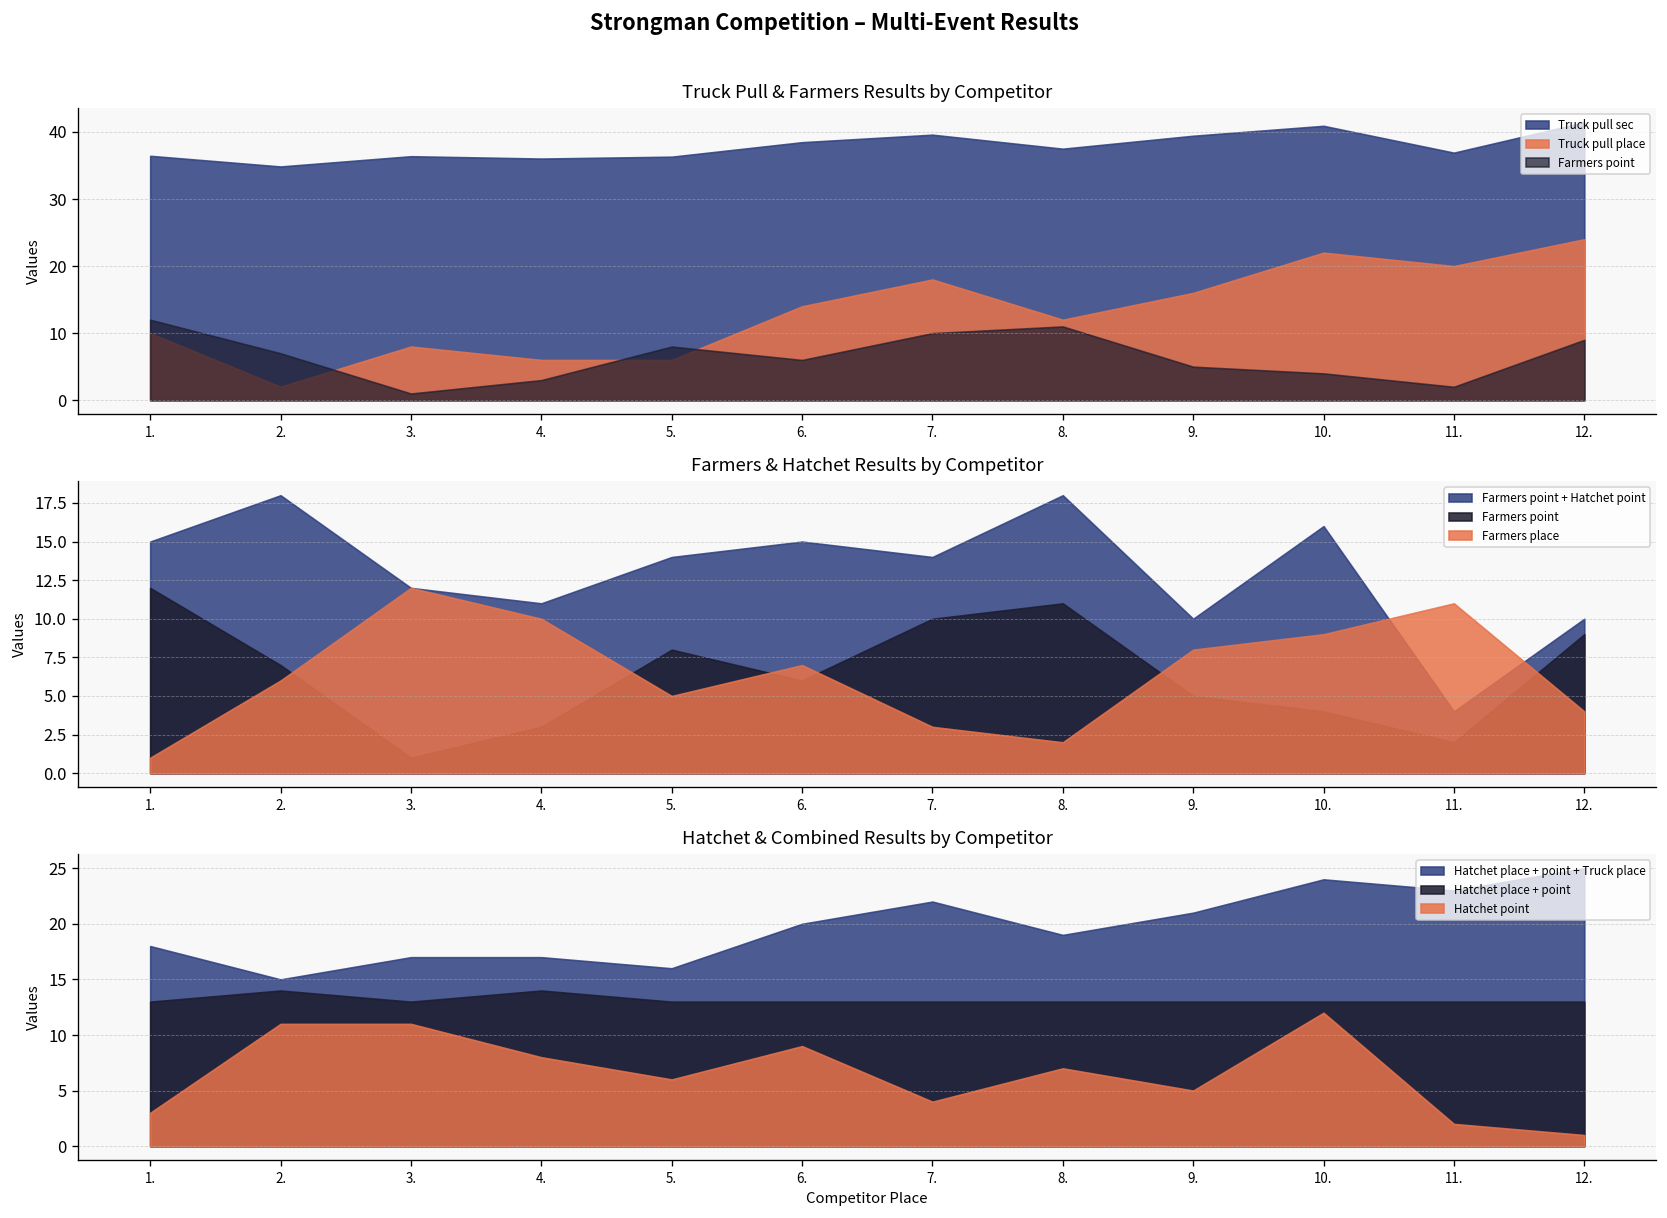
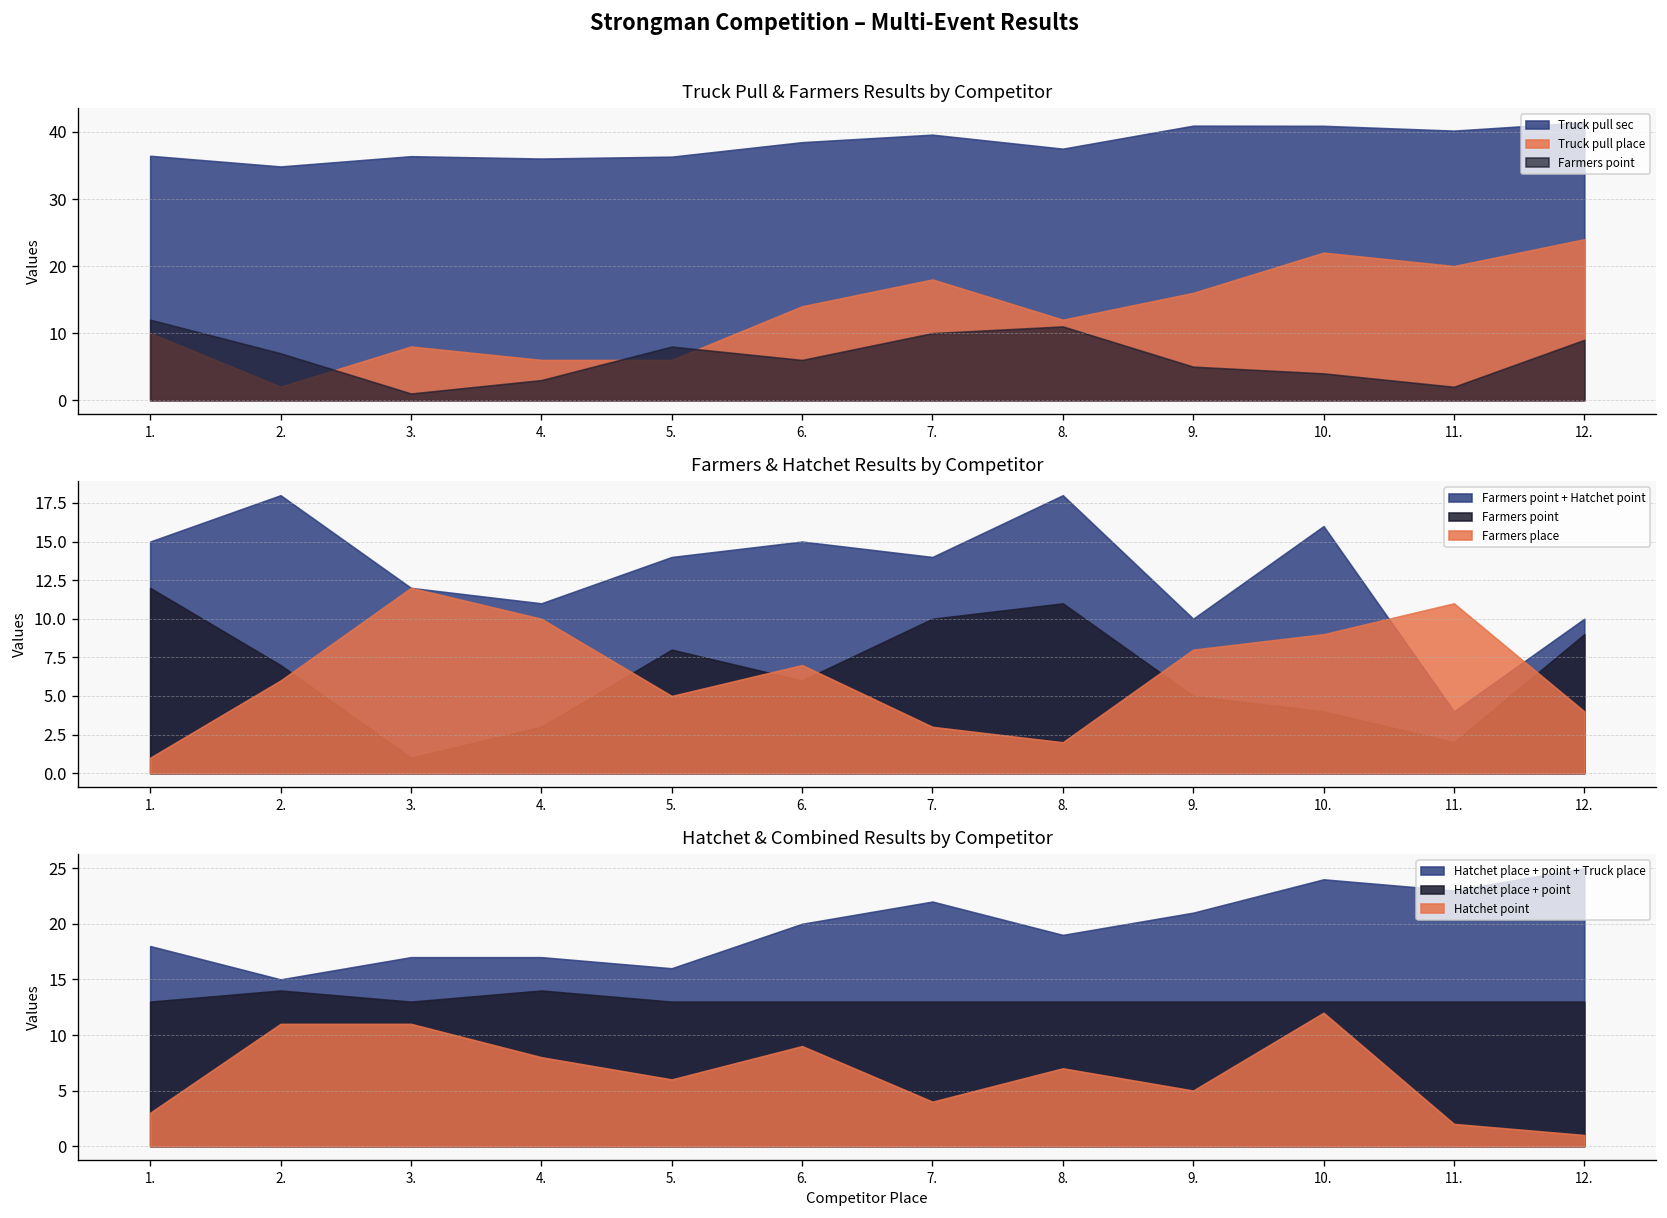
Truck Pull & Farmers Results by Competitor, Truck pull sec, 9.: 39 -> 41
Truck Pull & Farmers Results by Competitor, Truck pull sec, 11.: 37 -> 40
